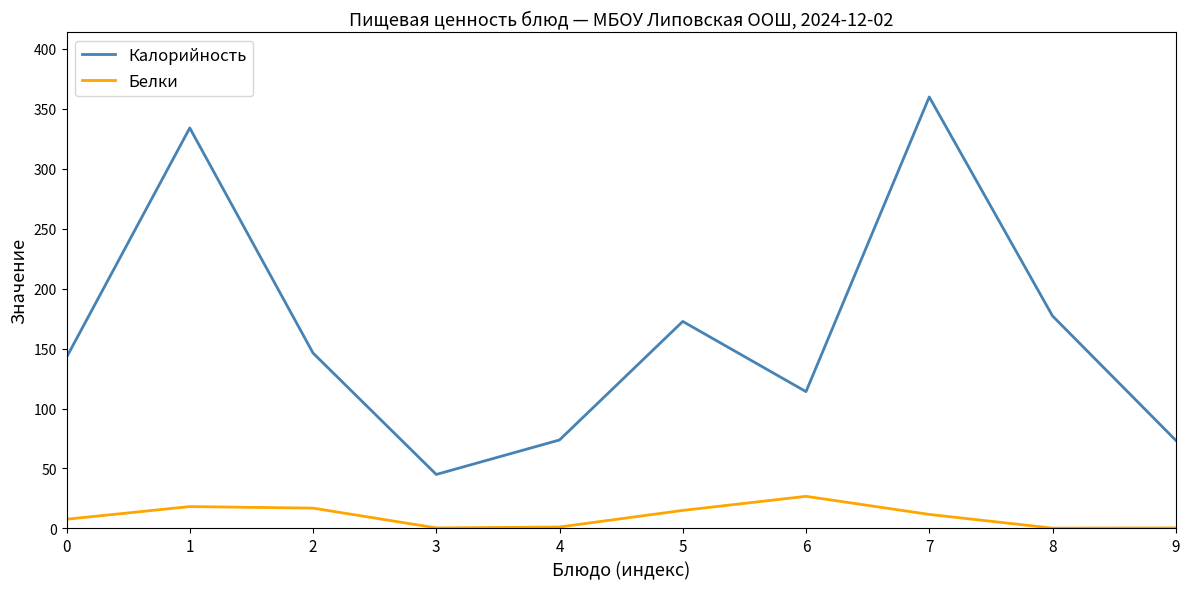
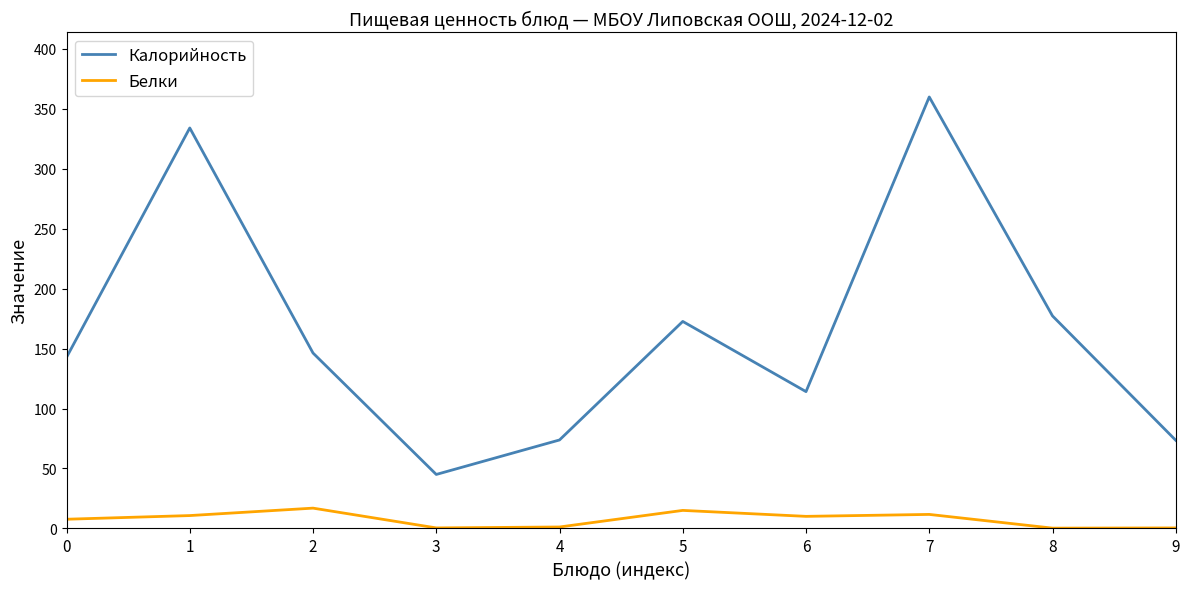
Белки, 1: 18 -> 11
Белки, 6: 27 -> 10
